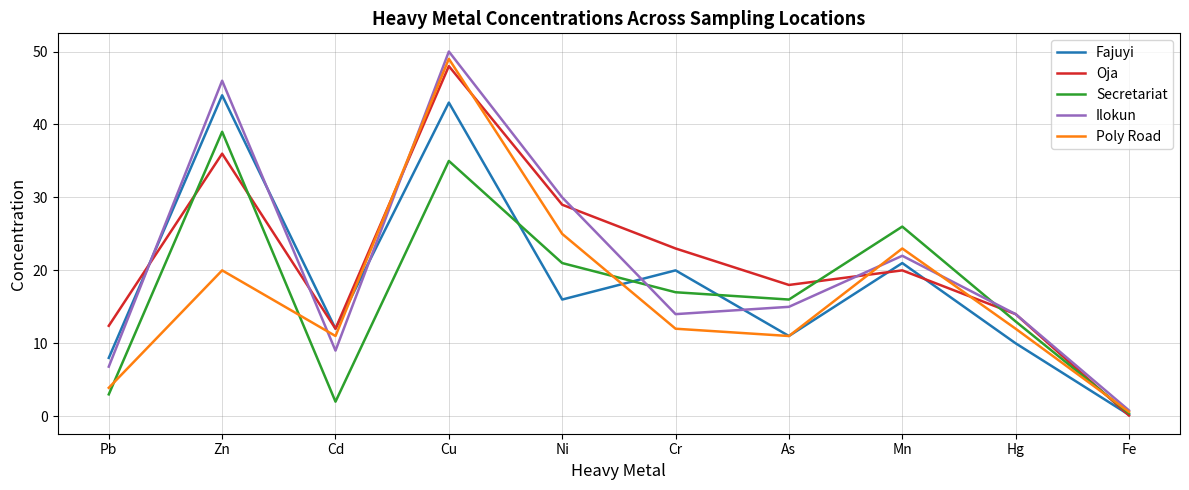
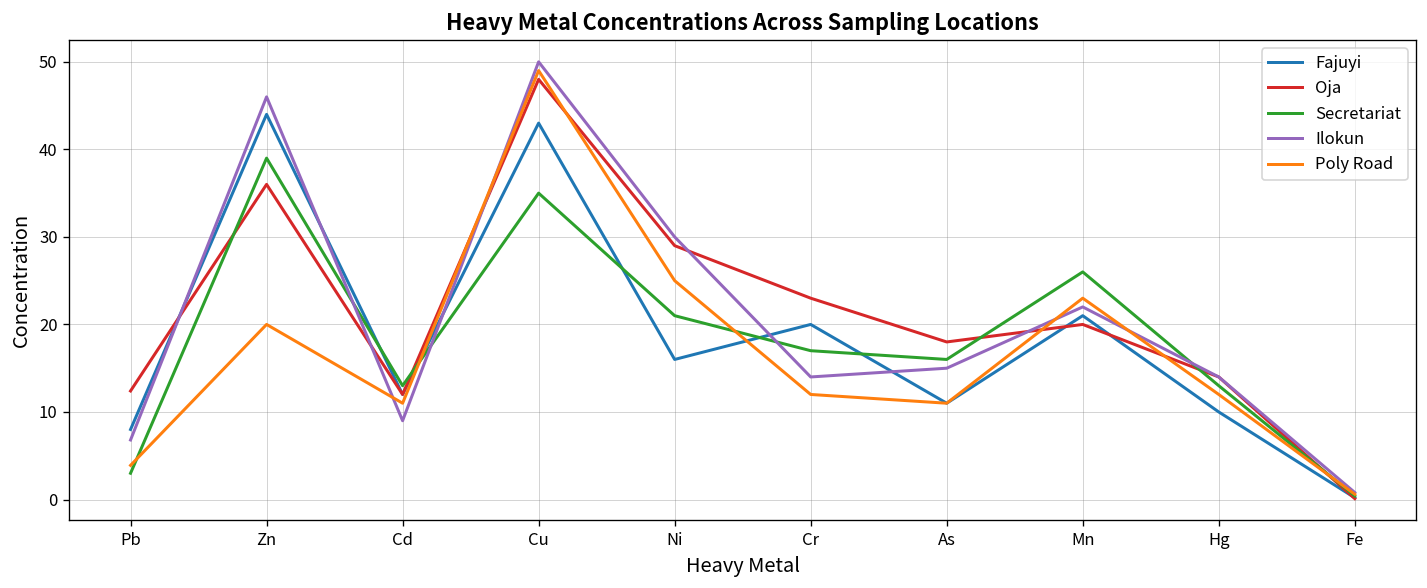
Secretariat, Cd: 2 -> 13
